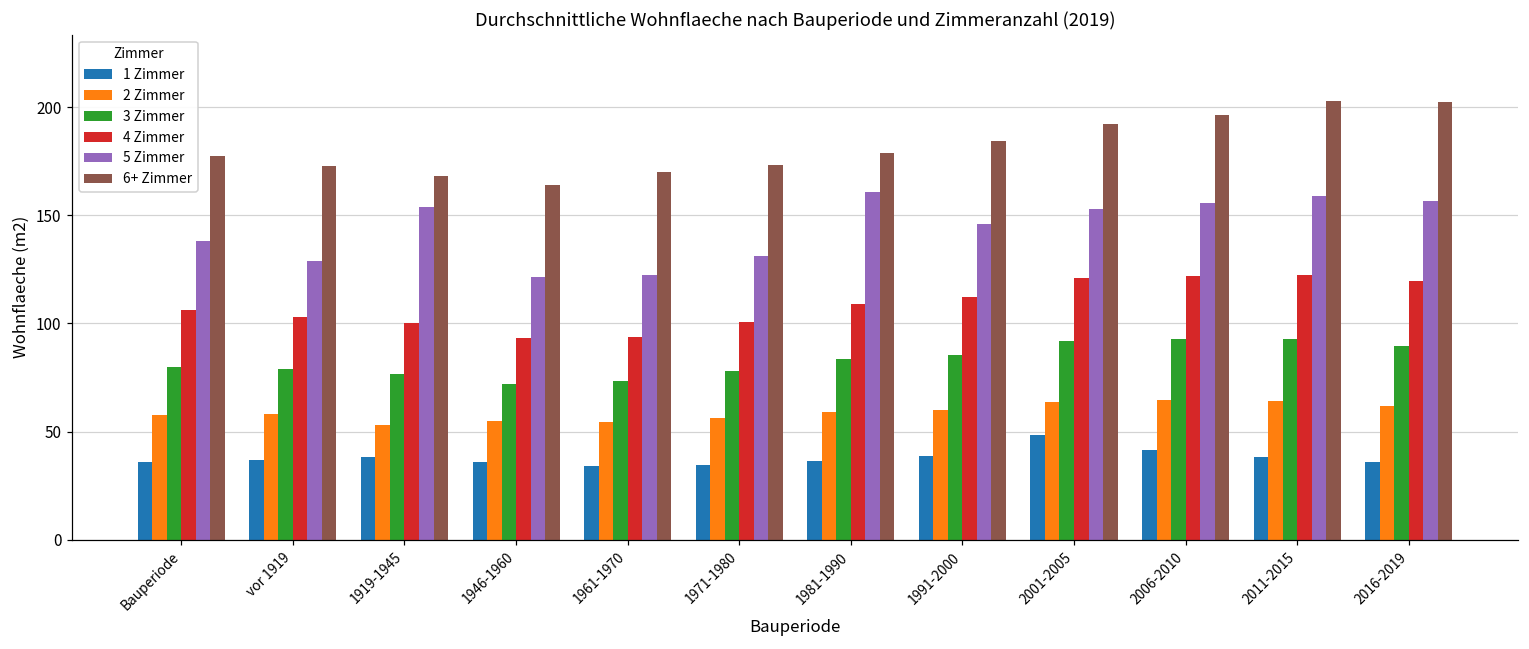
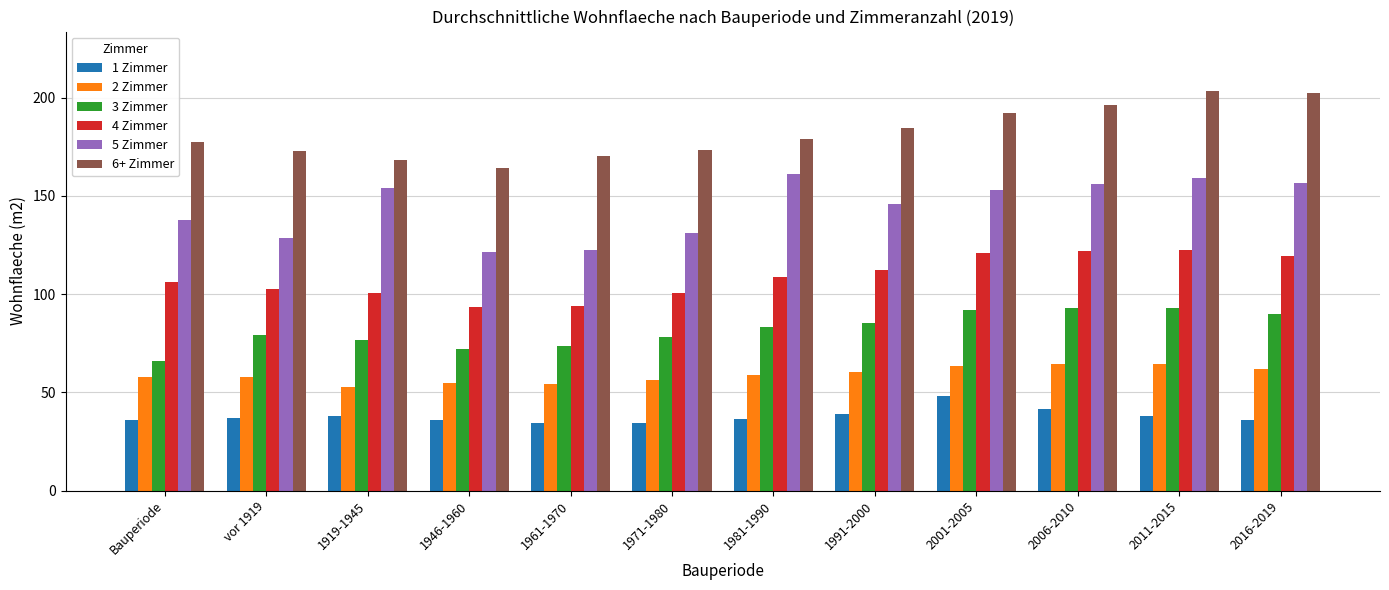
3 Zimmer, Bauperiode: 80 -> 66
